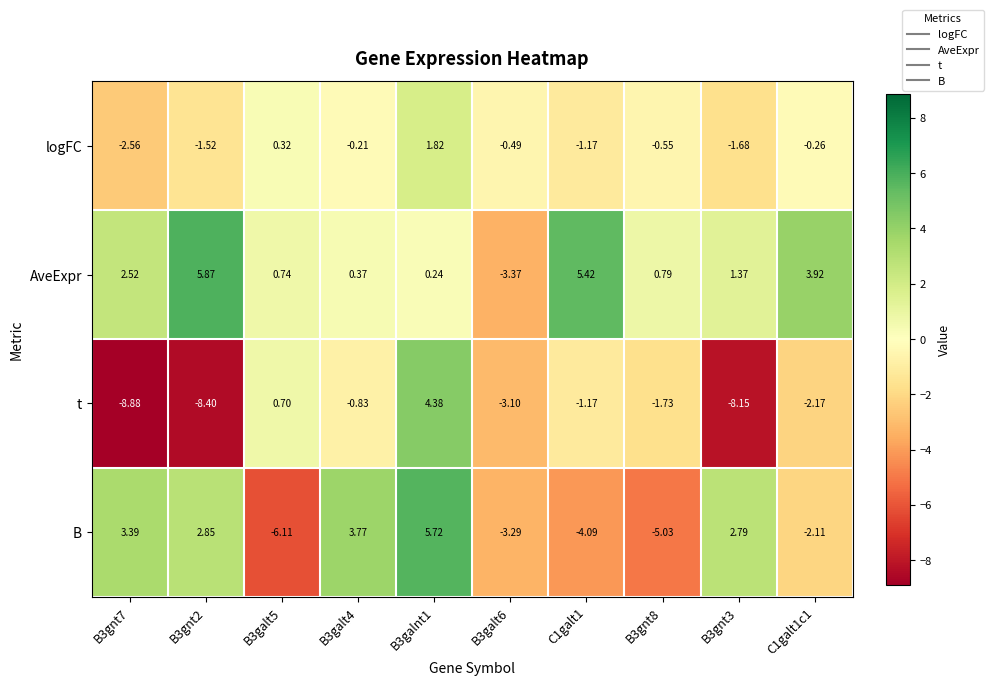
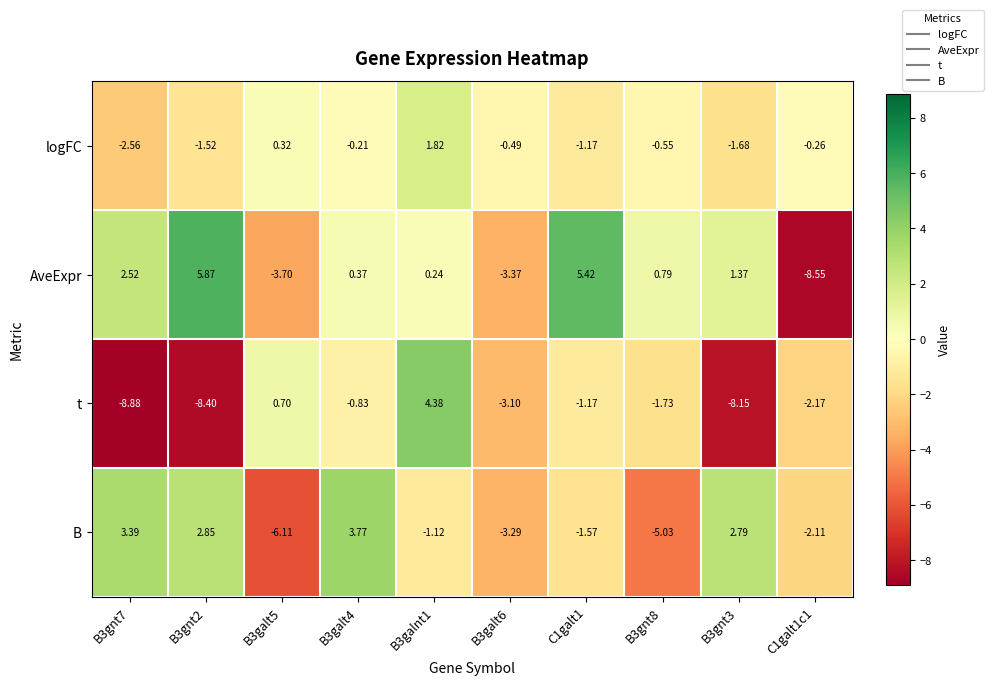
AveExpr, B3galt5: 0.74 -> -3.70
AveExpr, C1galt1c1: 3.92 -> -8.55
B, B3galnt1: 5.72 -> -1.12
B, C1galt1: -4.09 -> -1.57
